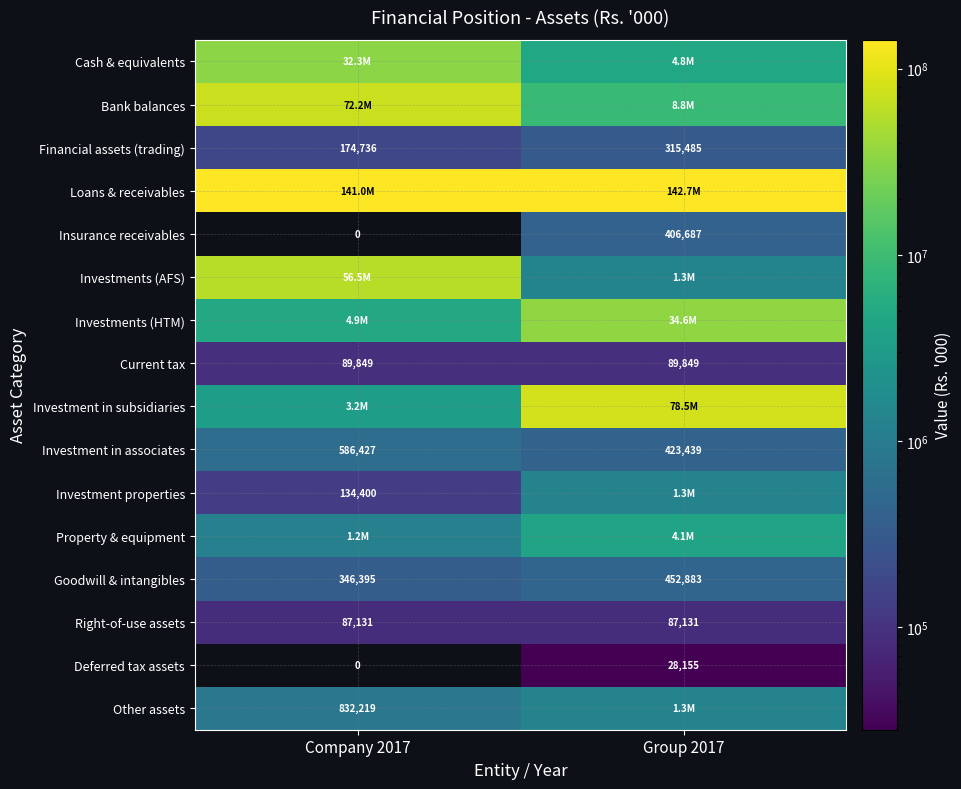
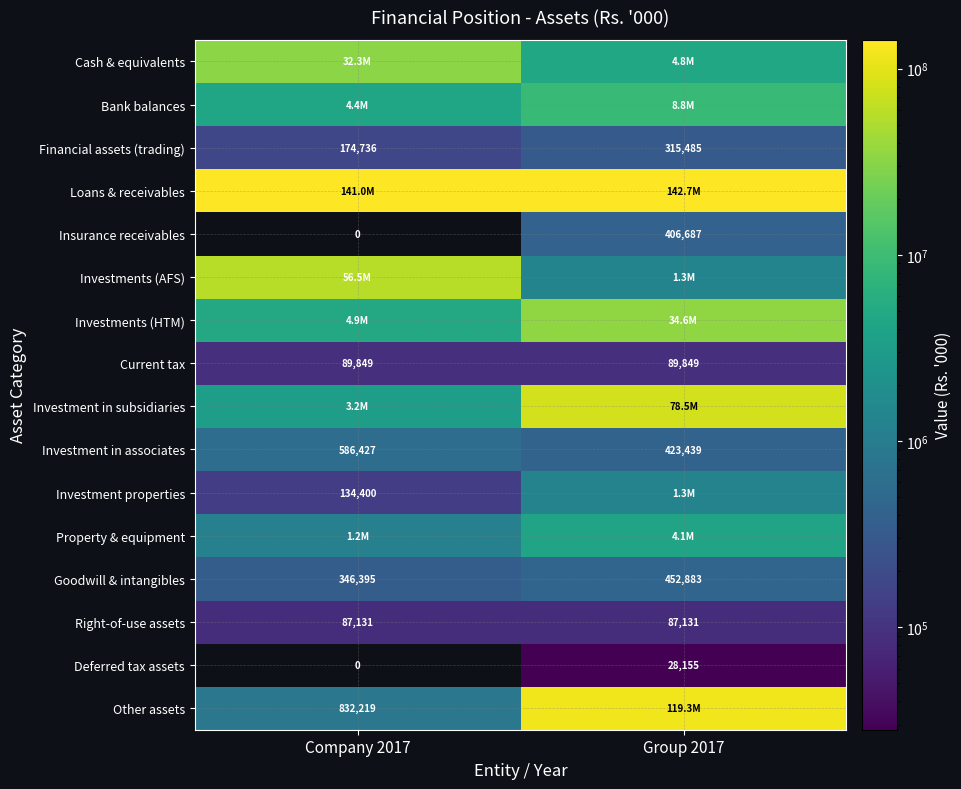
Bank balances, Company 2017: 72.2M -> 4.4M
Other assets, Group 2017: 1.3M -> 119.3M
